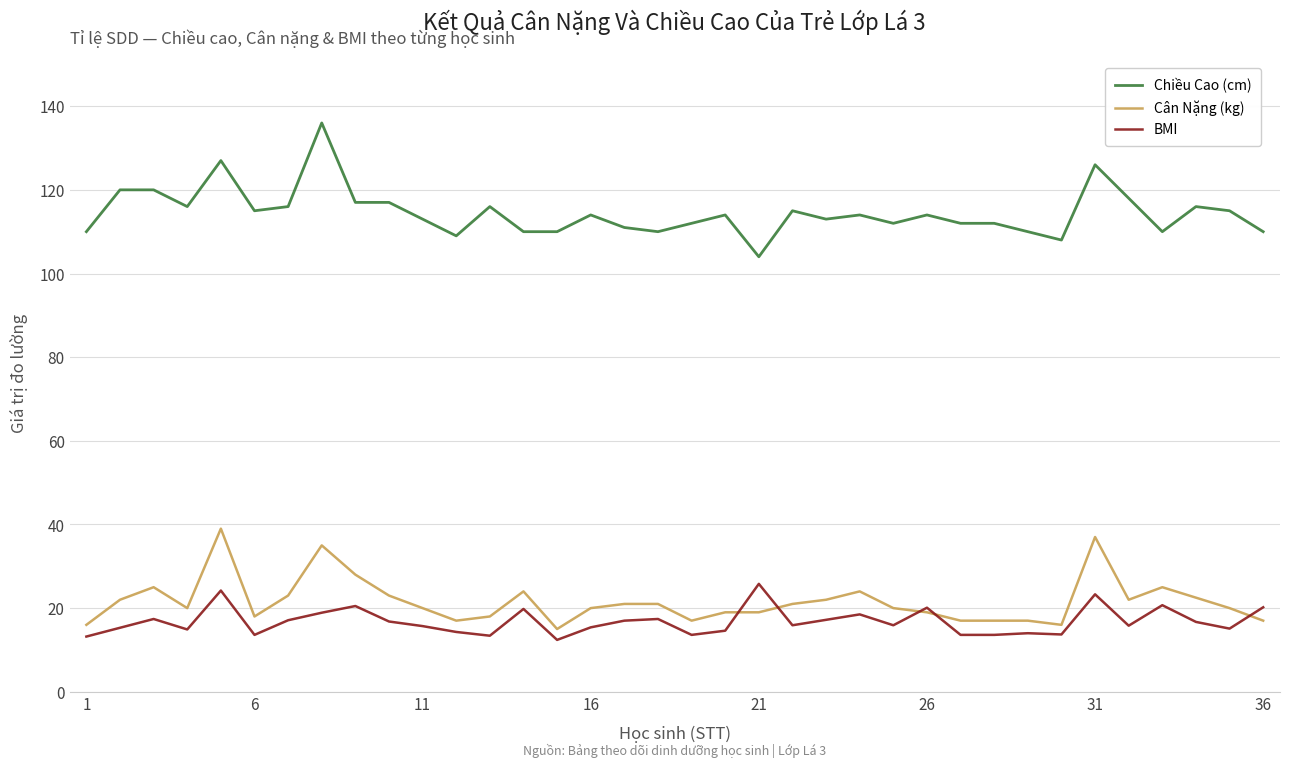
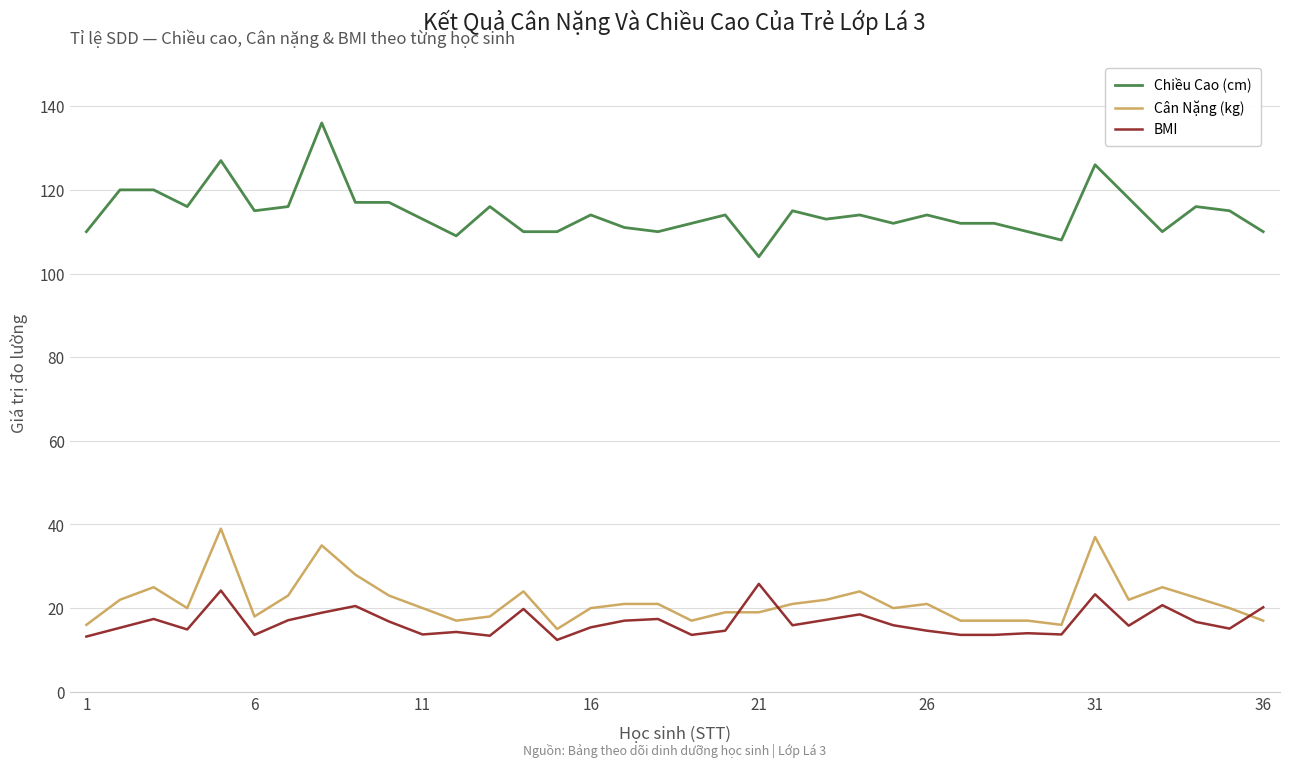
BMI, 11: 16 -> 14
Cân Nặng (kg), 26: 19 -> 21
BMI, 26: 20 -> 15
